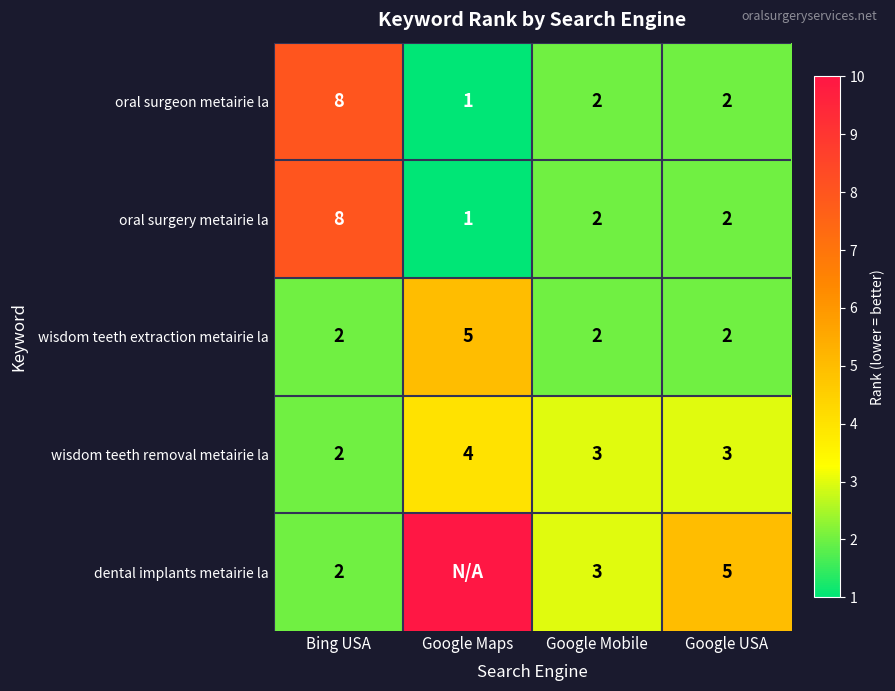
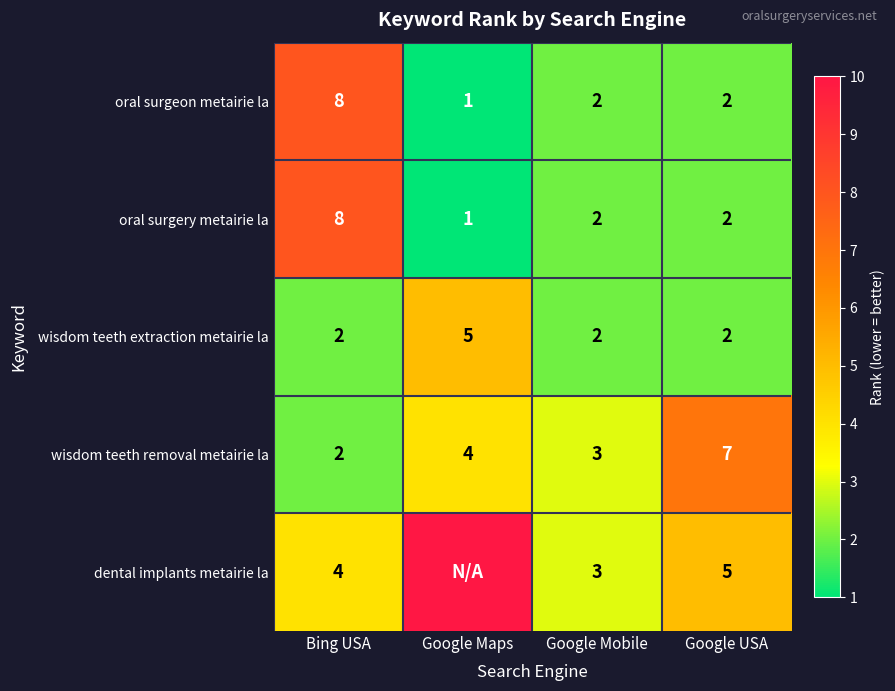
wisdom teeth removal metairie la, Google USA: 3 -> 7
dental implants metairie la, Bing USA: 2 -> 4
